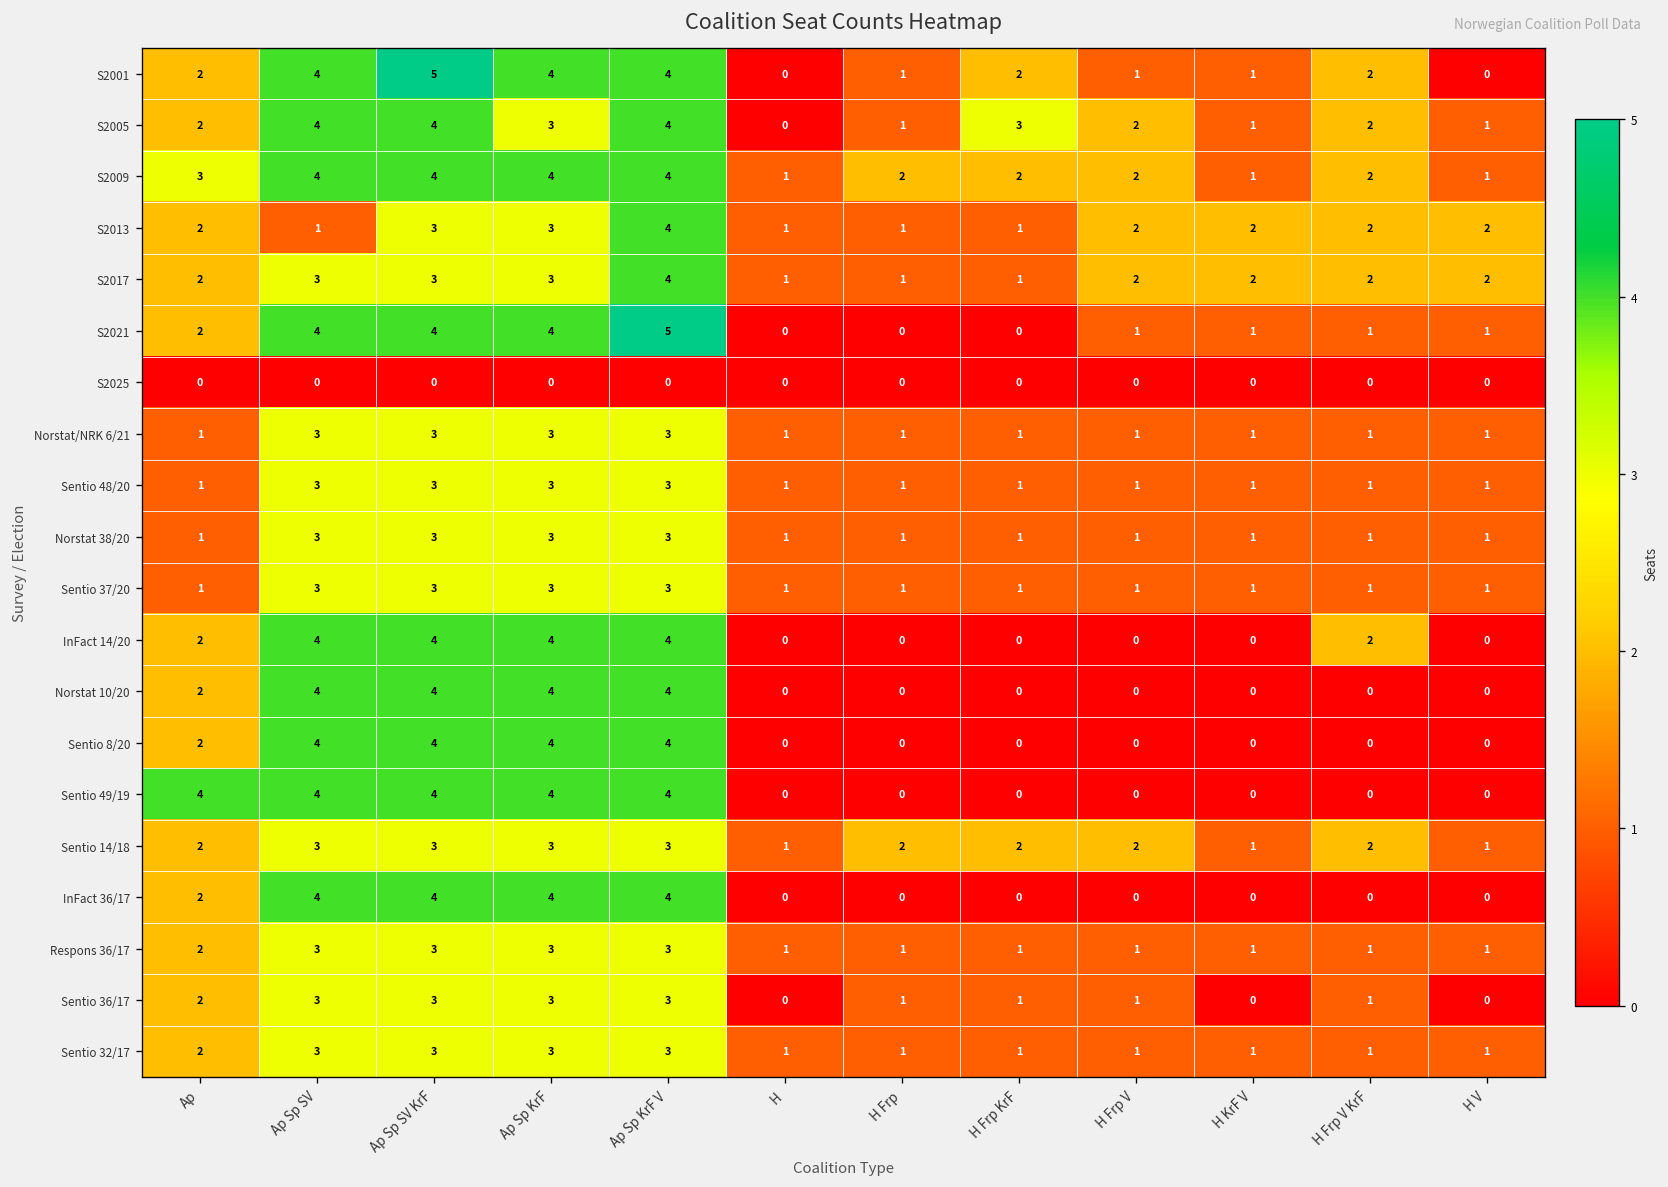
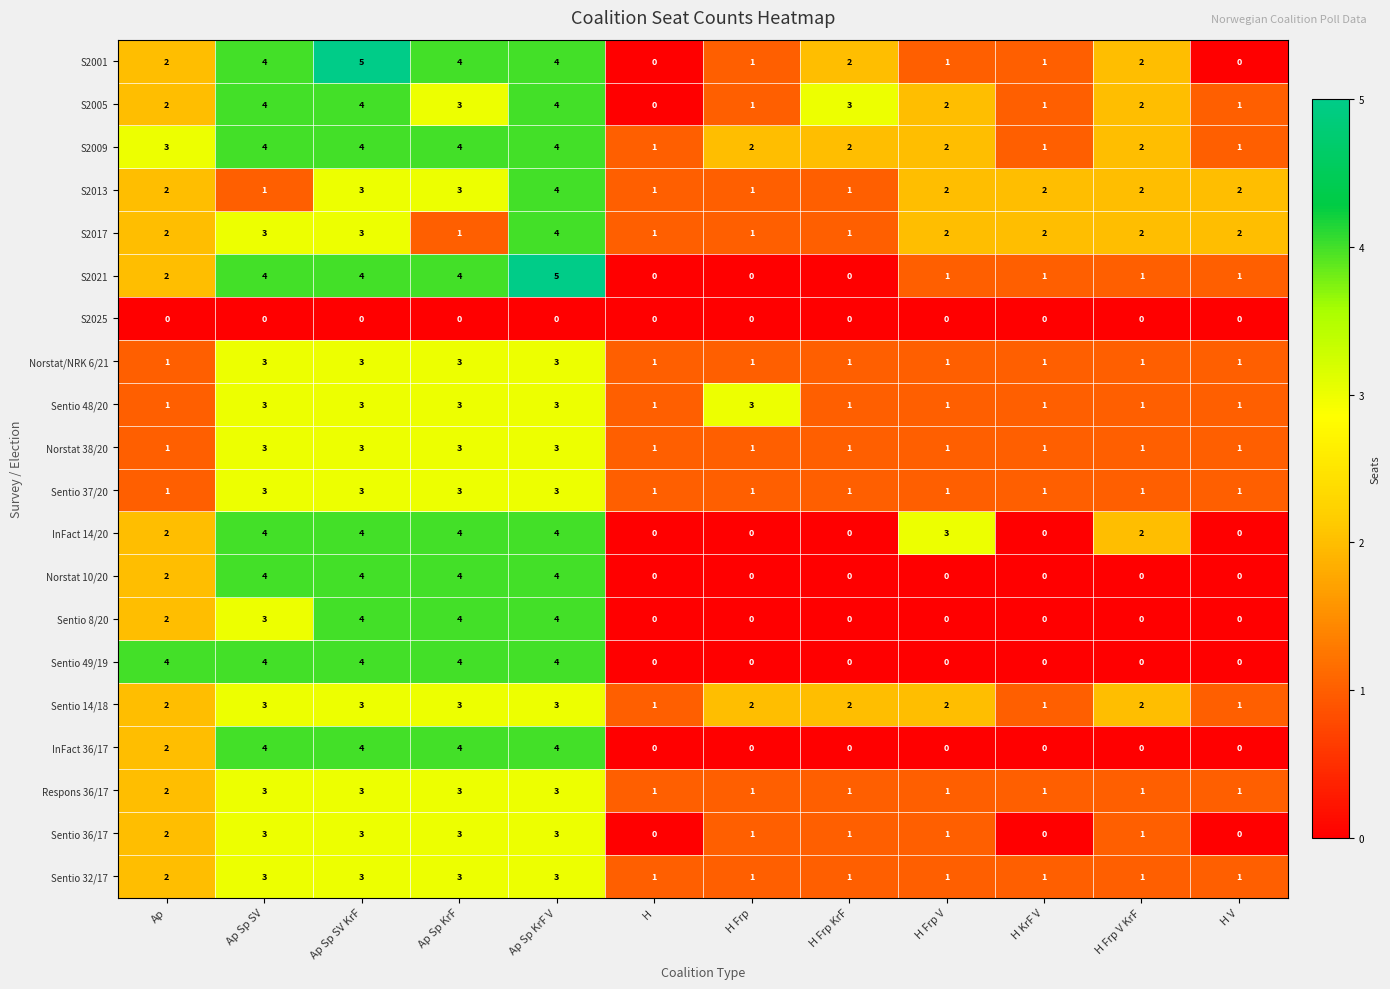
S2017, Ap Sp KrF: 3 -> 1
Sentio 48/20, H Frp: 1 -> 3
InFact 14/20, H Frp V: 0 -> 3
Sentio 8/20, Ap Sp SV: 4 -> 3
